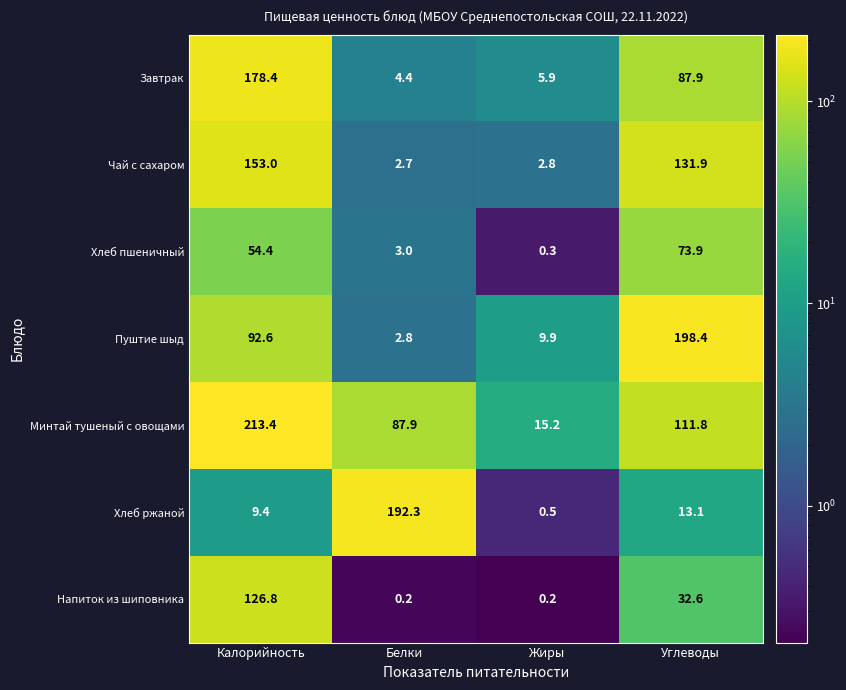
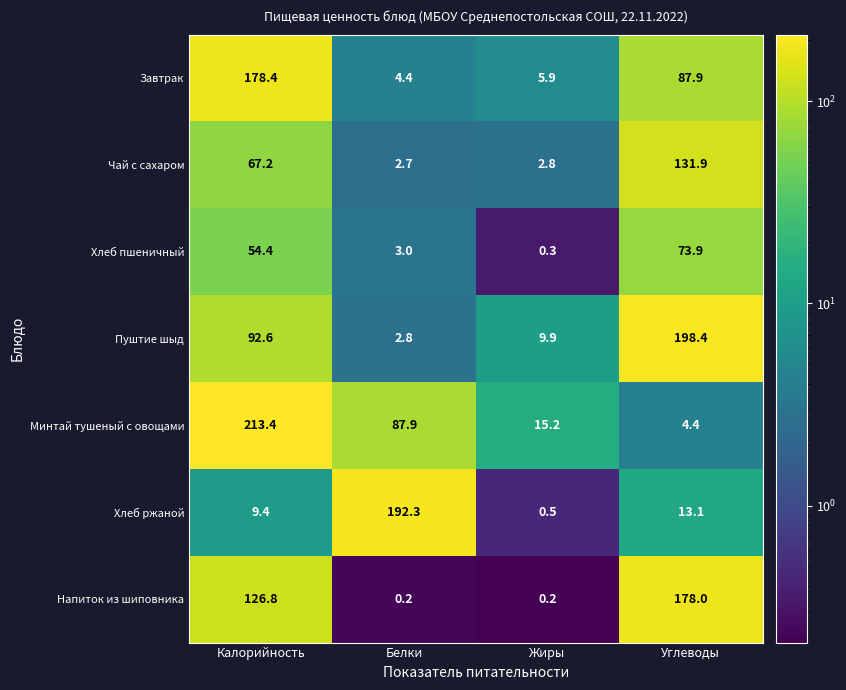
Чай с сахаром, Калорийность: 153.0 -> 67.2
Минтай тушеный с овощами, Углеводы: 111.8 -> 4.4
Напиток из шиповника, Углеводы: 32.6 -> 178.0
